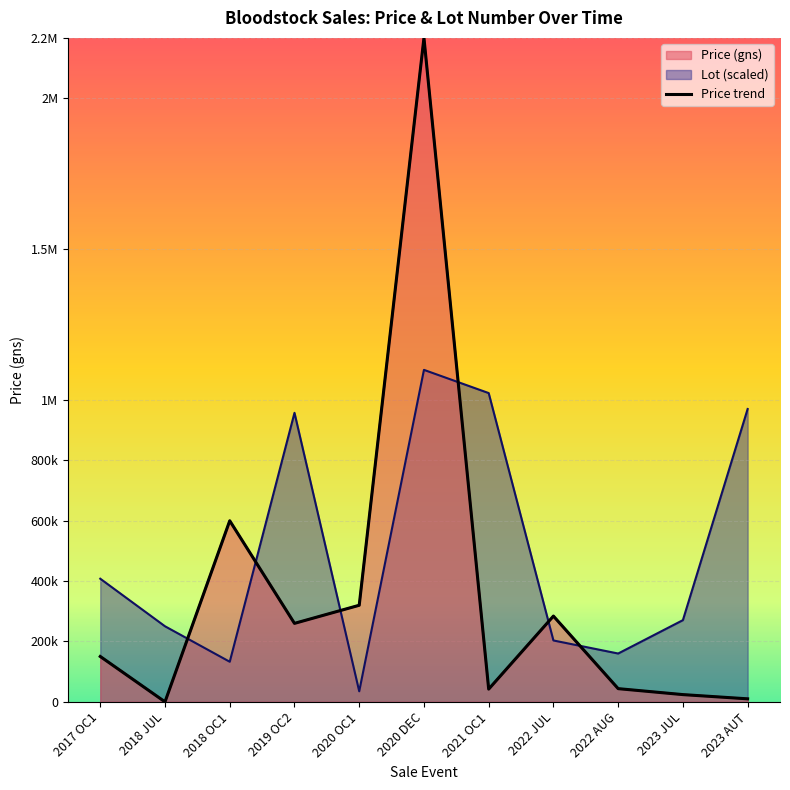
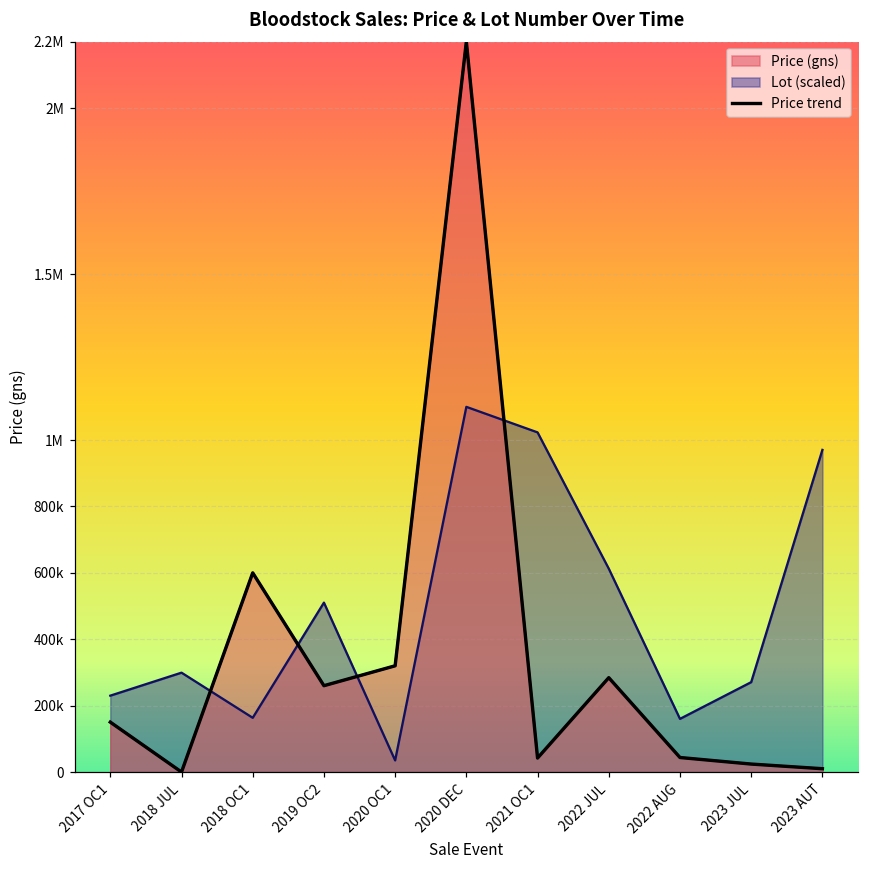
Lot (scaled), 2017 OC1: 410000 -> 230000
Lot (scaled), 2018 JUL: 250000 -> 300000
Lot (scaled), 2018 OC1: 130000 -> 160000
Lot (scaled), 2019 OC2: 960000 -> 510000
Lot (scaled), 2022 JUL: 200000 -> 610000
